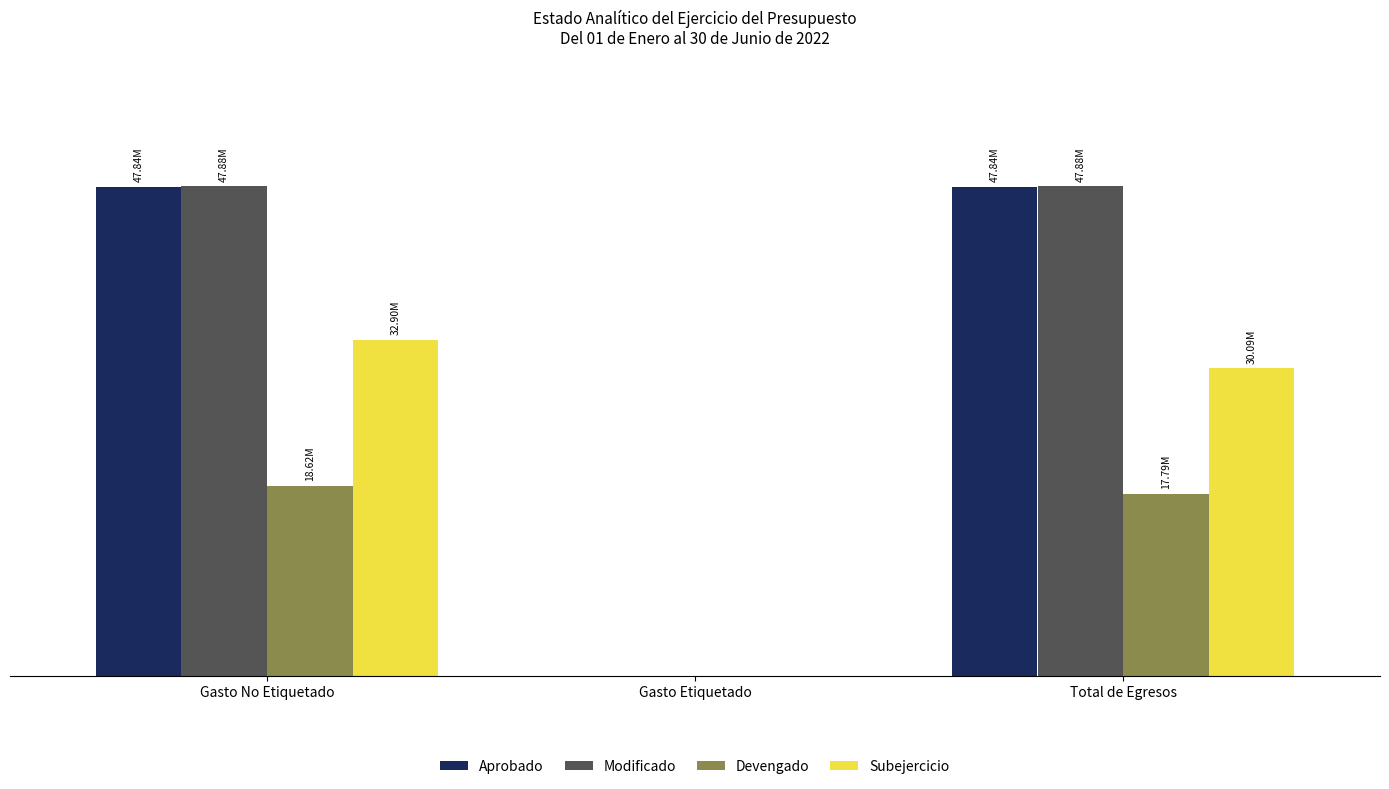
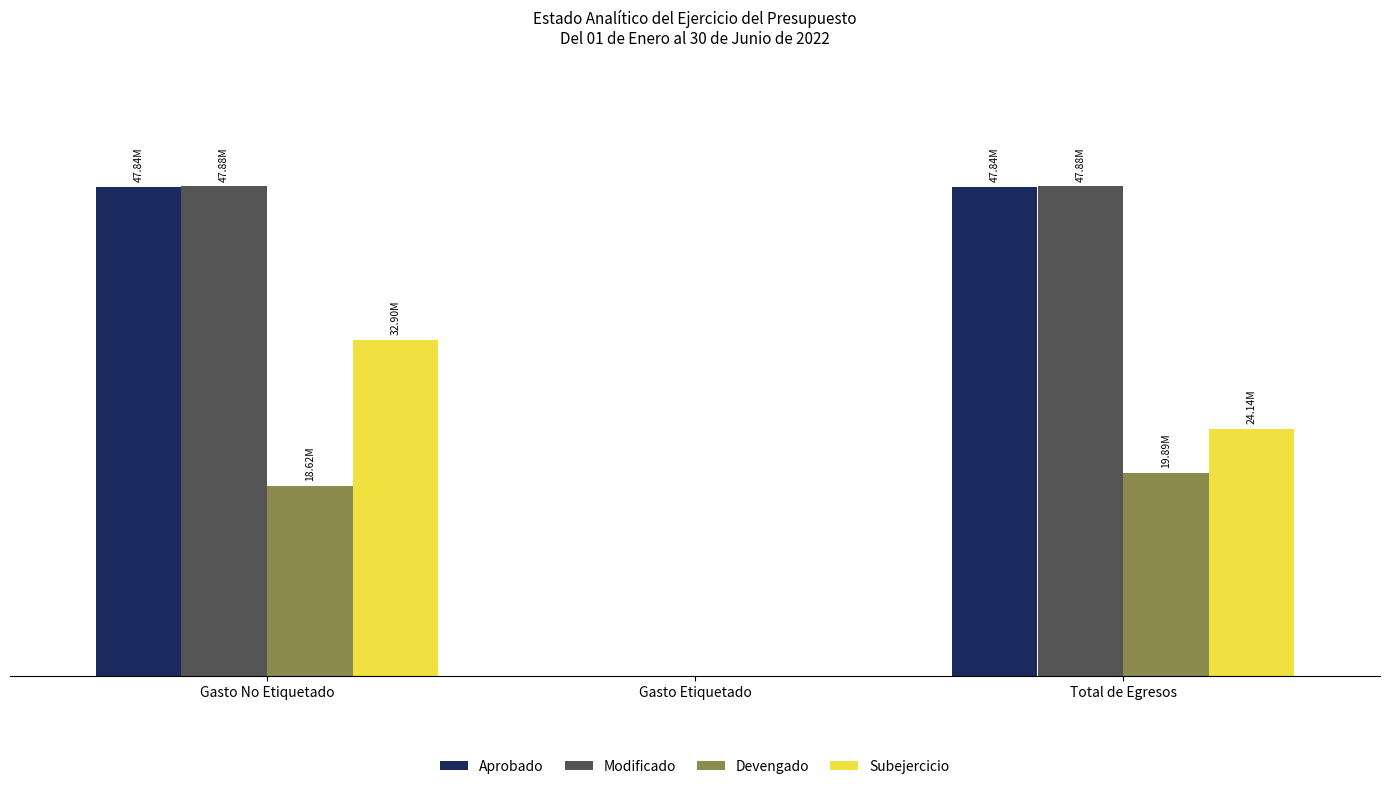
Devengado, Total de Egresos: 17.79M -> 19.89M
Subejercicio, Total de Egresos: 30.09M -> 24.14M
